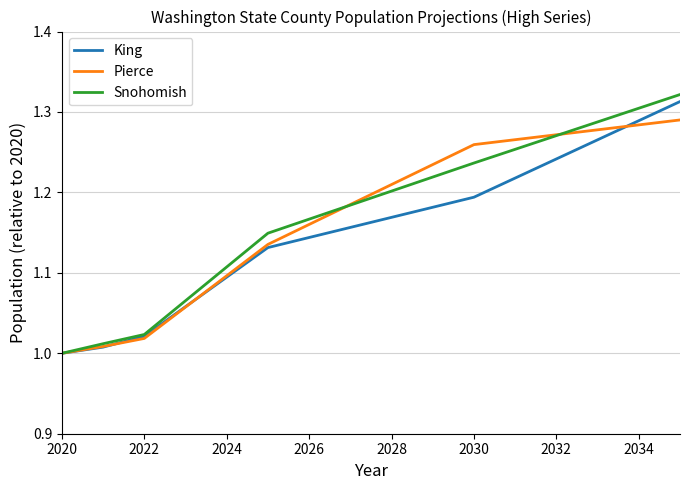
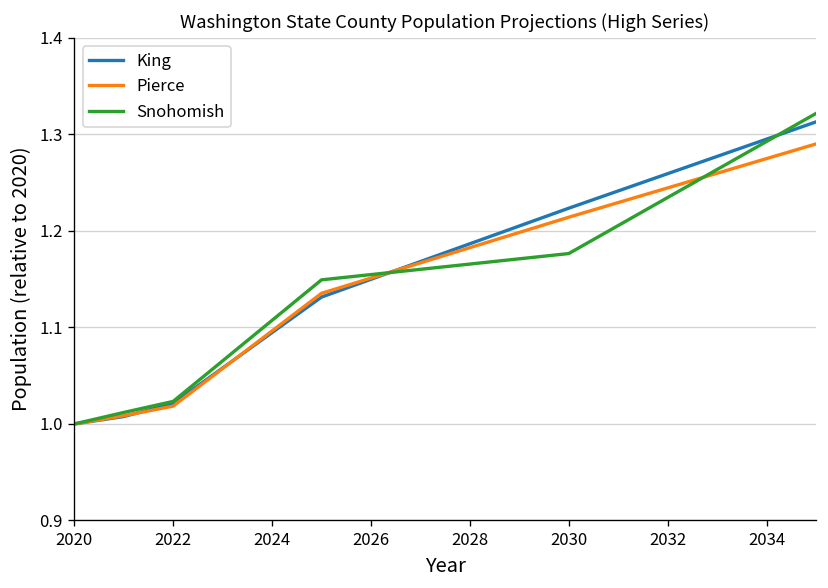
King, 2030: 1.19 -> 1.22
Pierce, 2030: 1.26 -> 1.21
Snohomish, 2030: 1.24 -> 1.18
